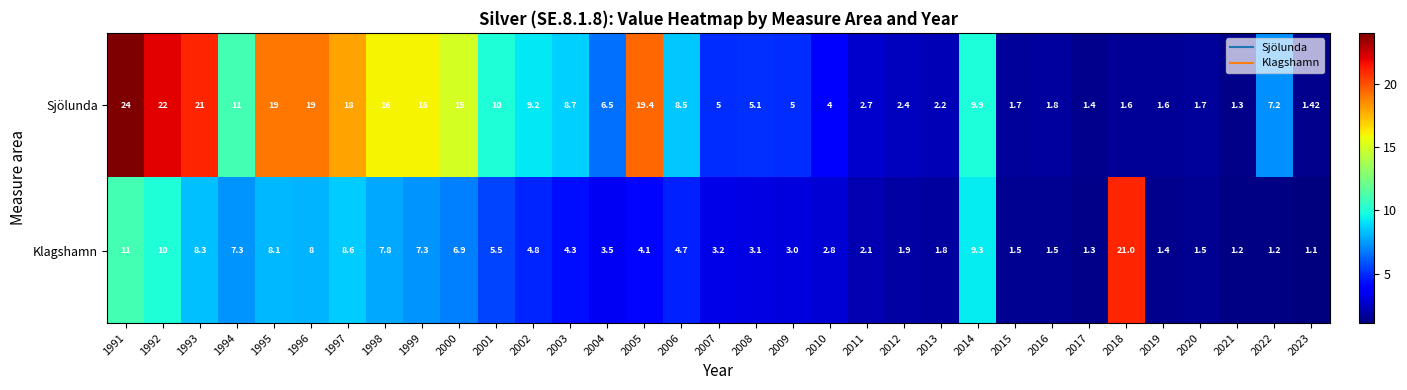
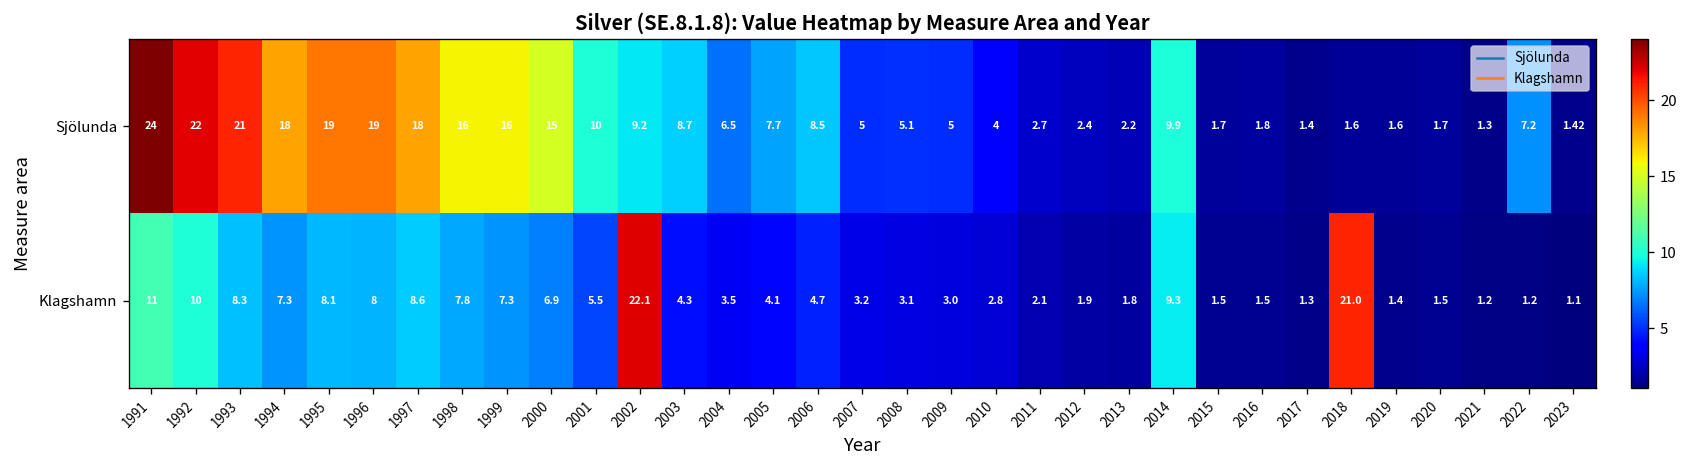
Sjölunda, 1994: 11 -> 18
Sjölunda, 2005: 19.4 -> 7.7
Klagshamn, 2002: 4.8 -> 22.1
